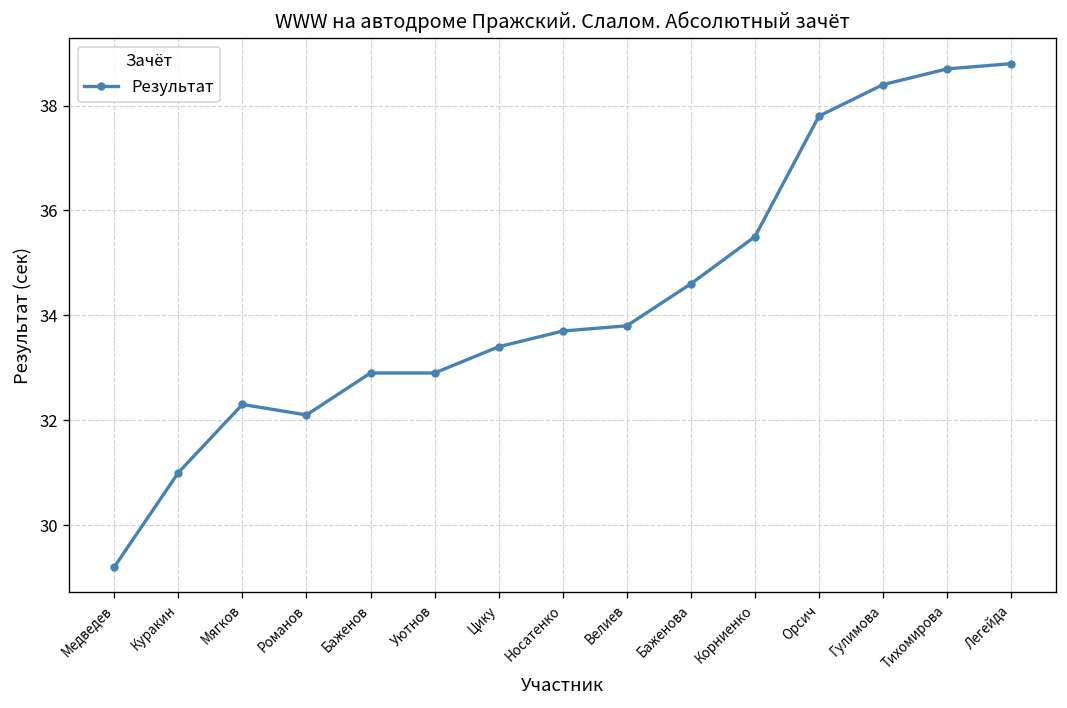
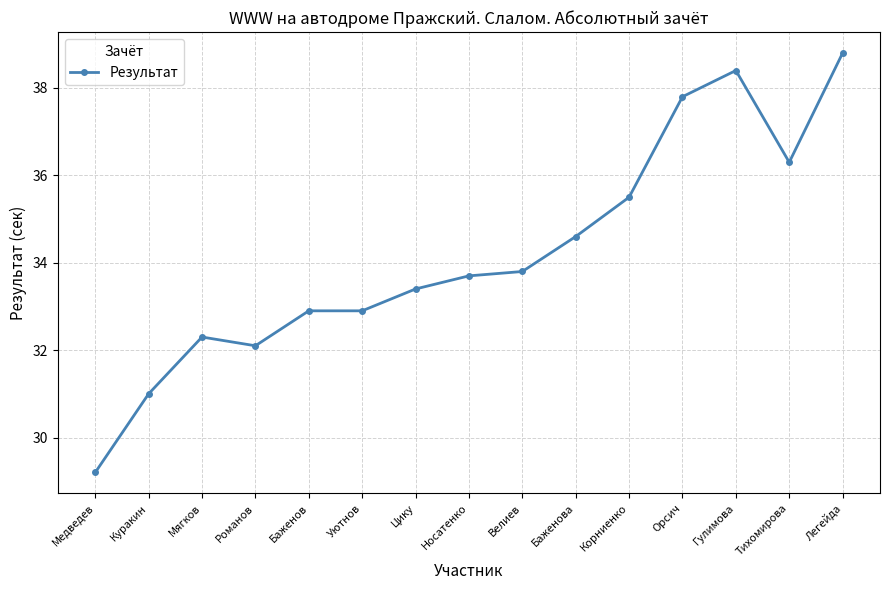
Тихомирова: 38.7 -> 36.3
